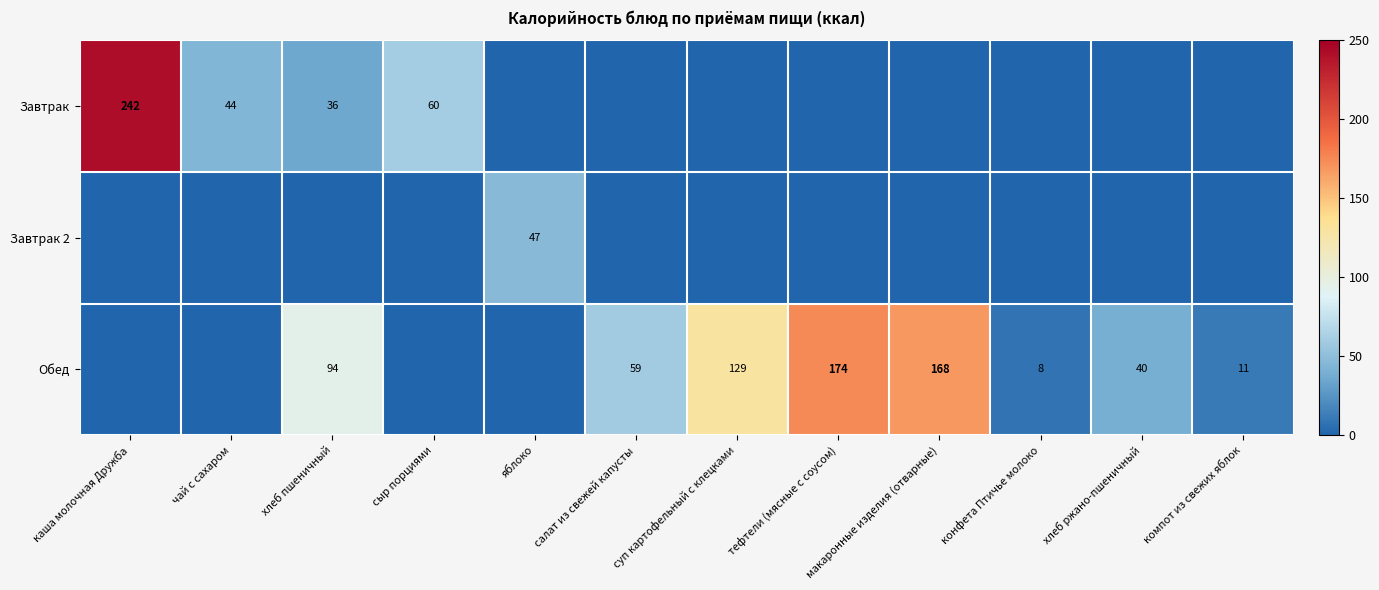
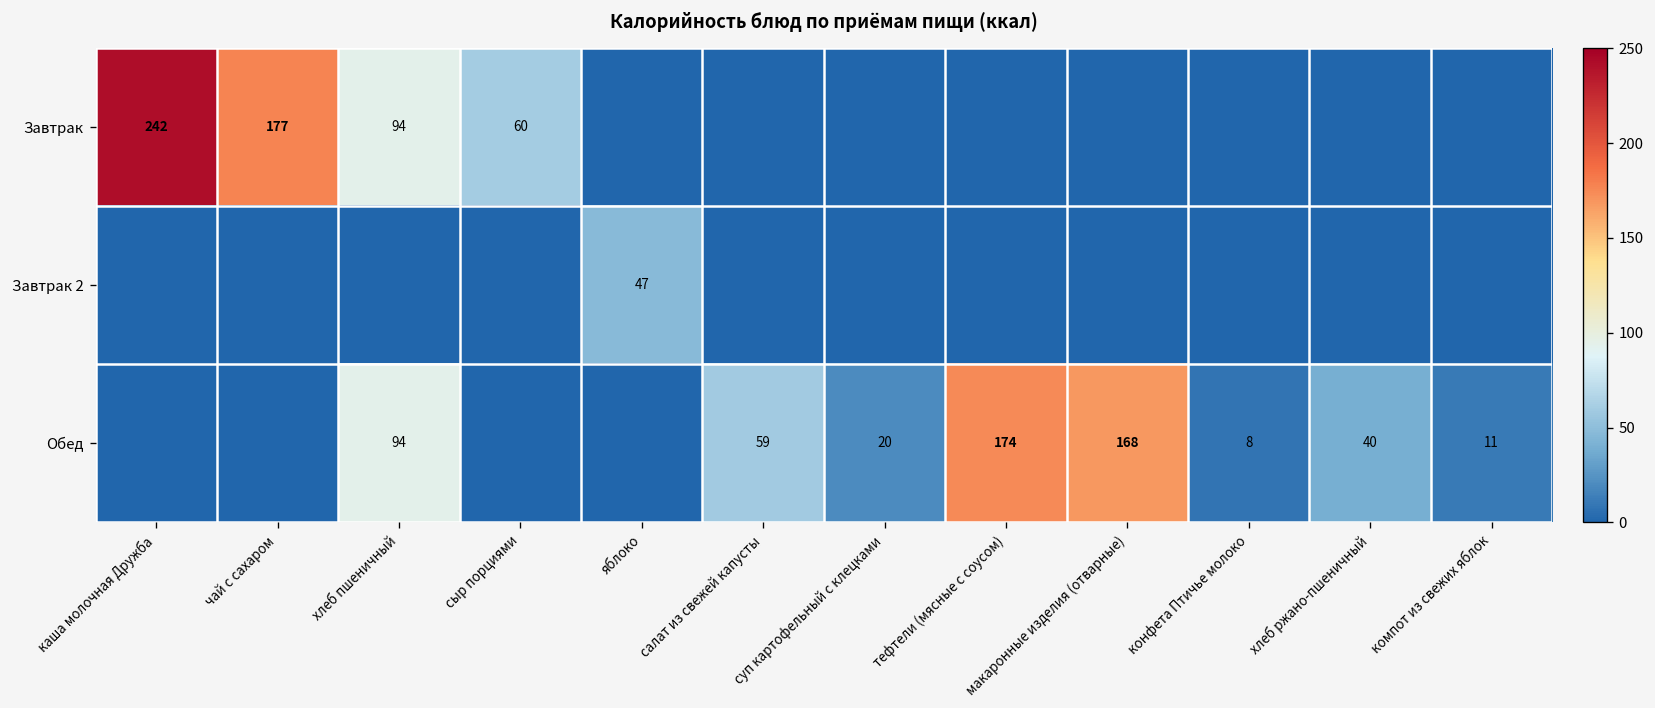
Завтрак, чай с сахаром: 44 -> 177
Завтрак, хлеб пшеничный: 36 -> 94
Обед, суп картофельный с клецками: 129 -> 20
